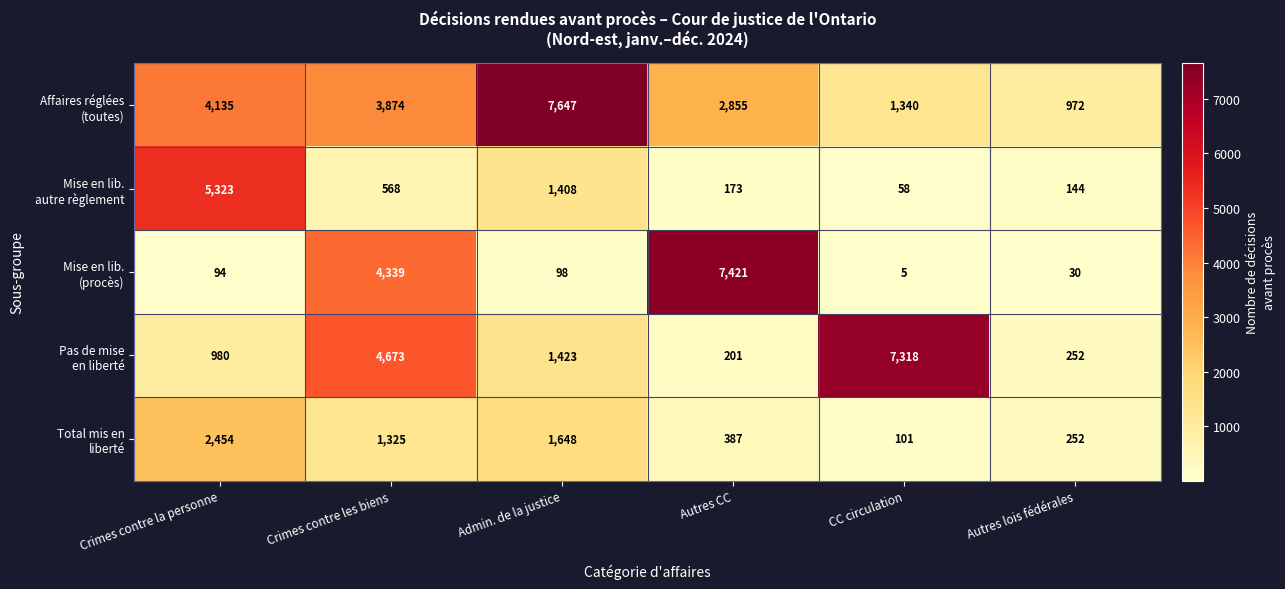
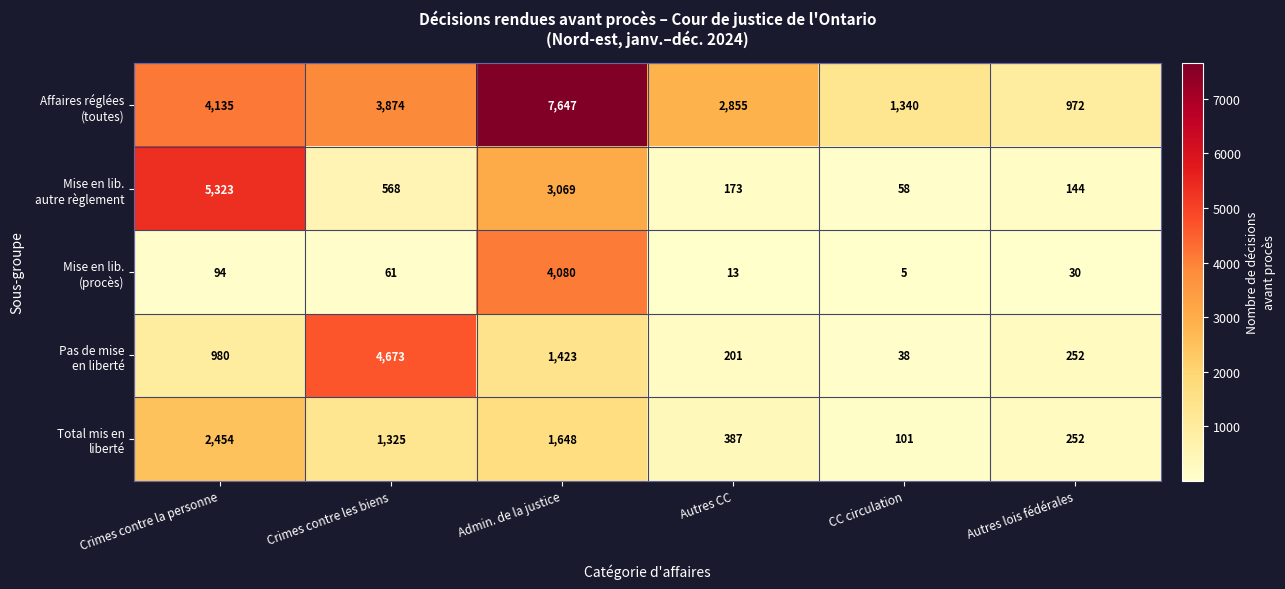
Mise en lib. autre règlement, Admin. de la justice: 1,408 -> 3,069
Mise en lib. (procès), Crimes contre les biens: 4,339 -> 61
Mise en lib. (procès), Admin. de la justice: 98 -> 4,080
Mise en lib. (procès), Autres CC: 7,421 -> 13
Pas de mise en liberté, CC circulation: 7,318 -> 38
